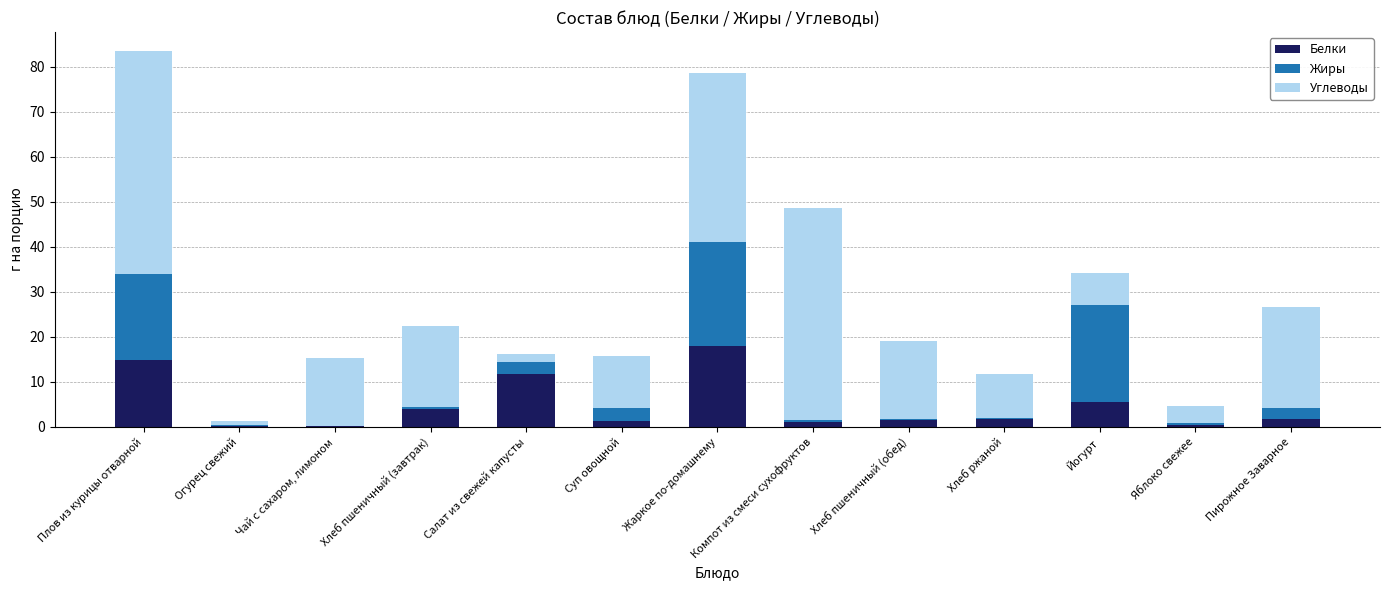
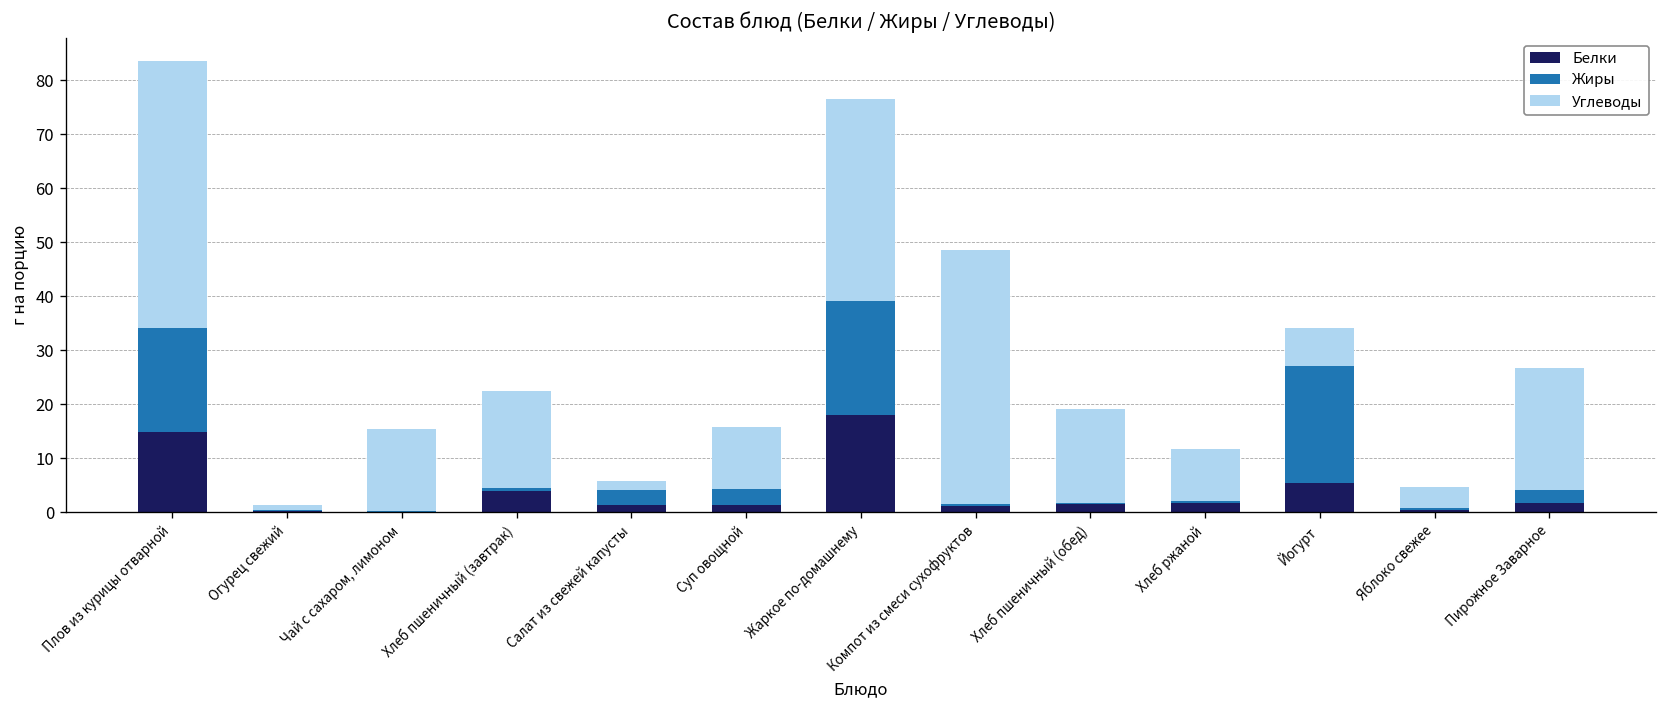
Белки, Салат из свежей капусты: 12 -> 1
Жиры, Жаркое по-домашнему: 23 -> 21
